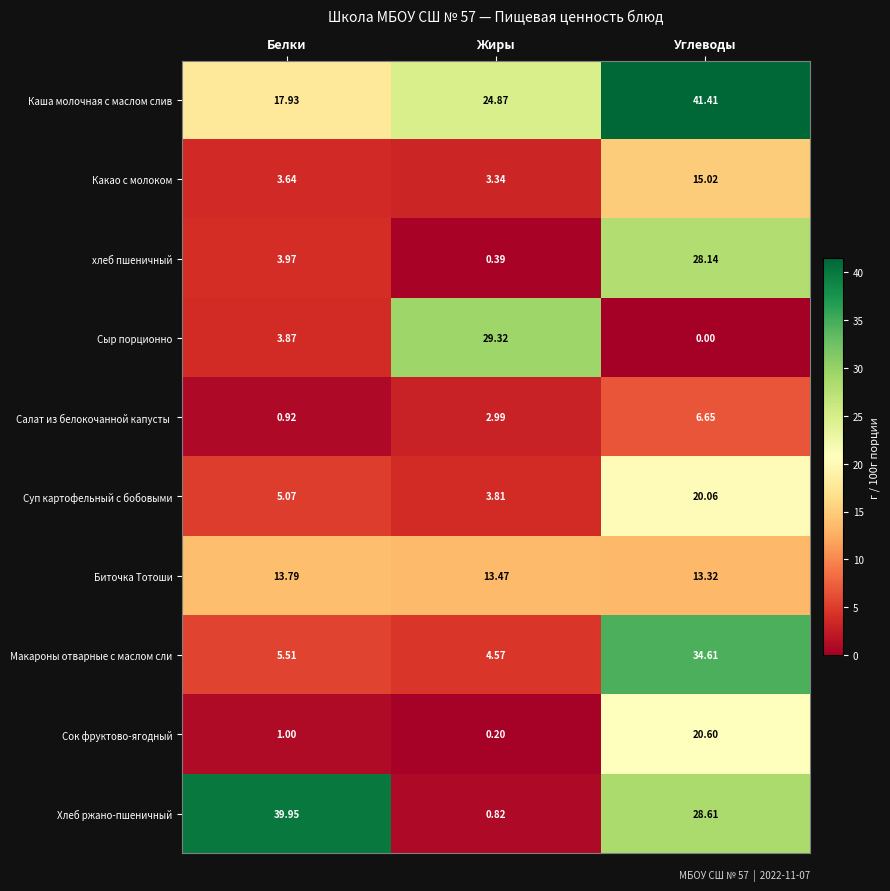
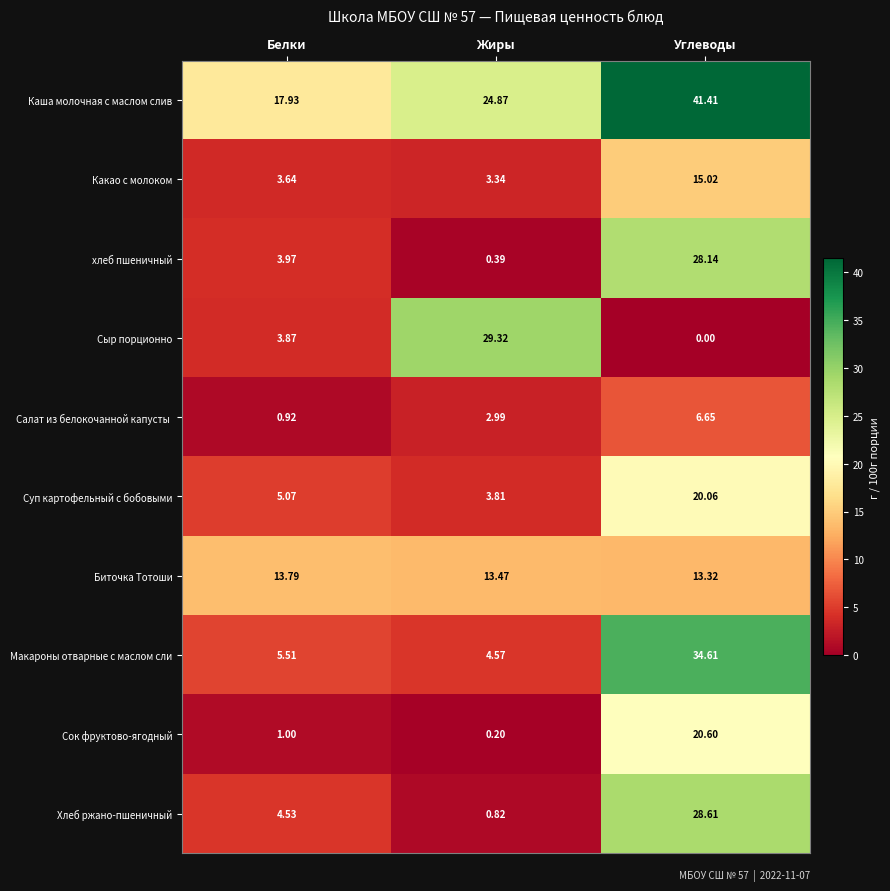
Хлеб ржано-пшеничный, Белки: 39.95 -> 4.53
